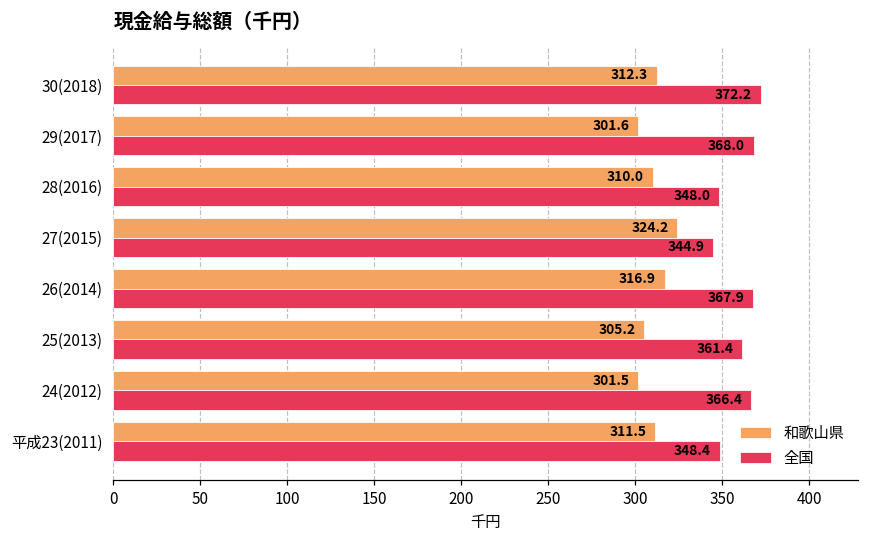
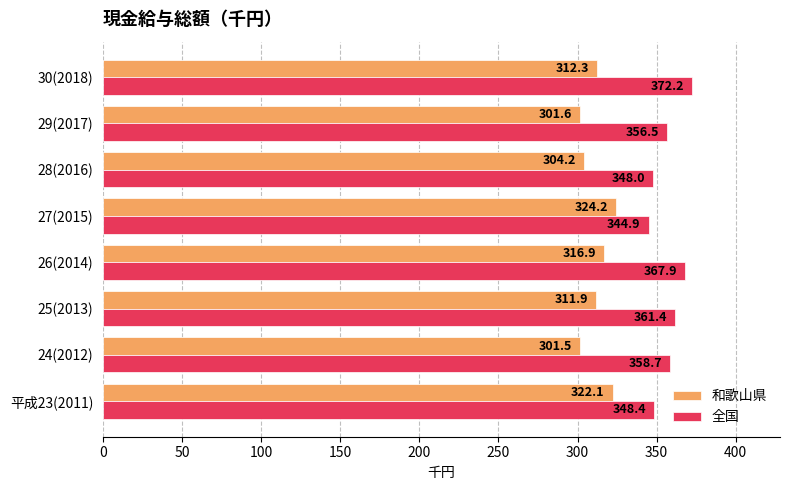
全国, 29(2017): 368.0 -> 356.5
和歌山県, 28(2016): 310.0 -> 304.2
和歌山県, 25(2013): 305.2 -> 311.9
全国, 24(2012): 366.4 -> 358.7
和歌山県, 平成23(2011): 311.5 -> 322.1
